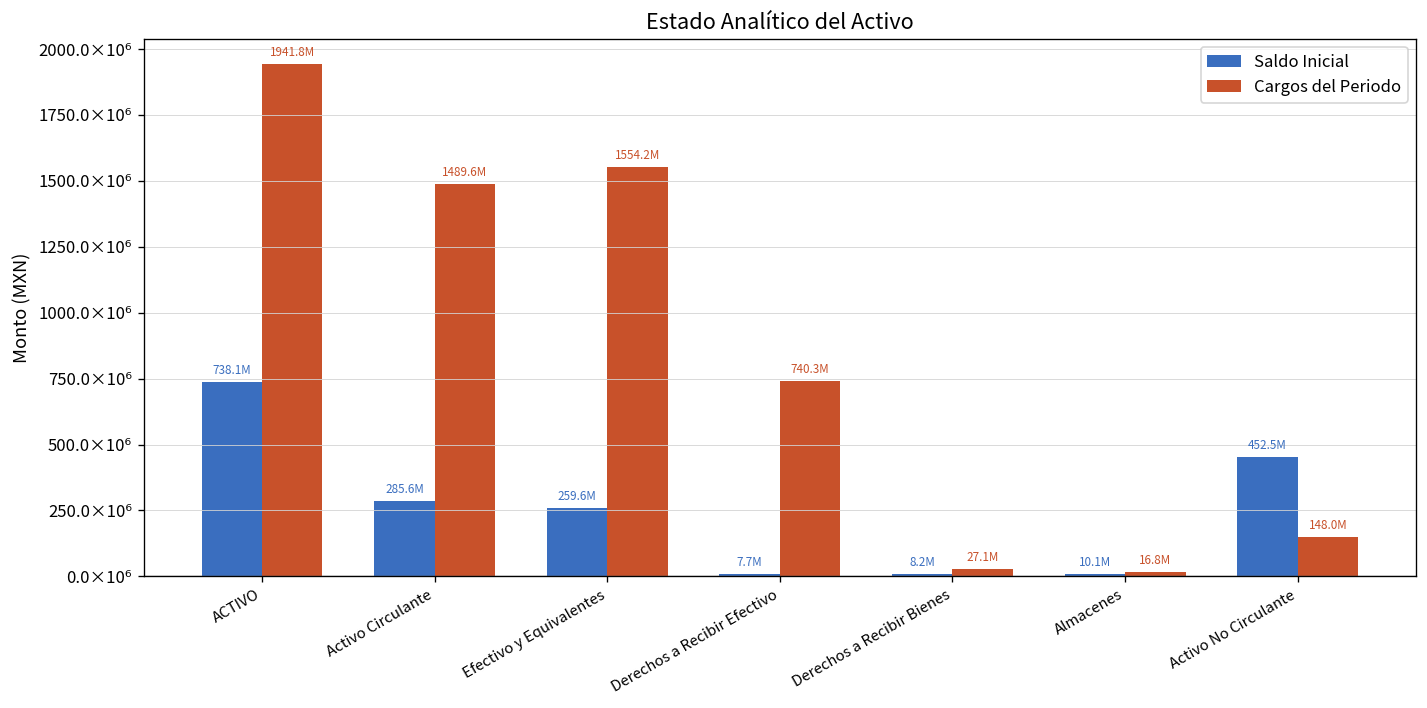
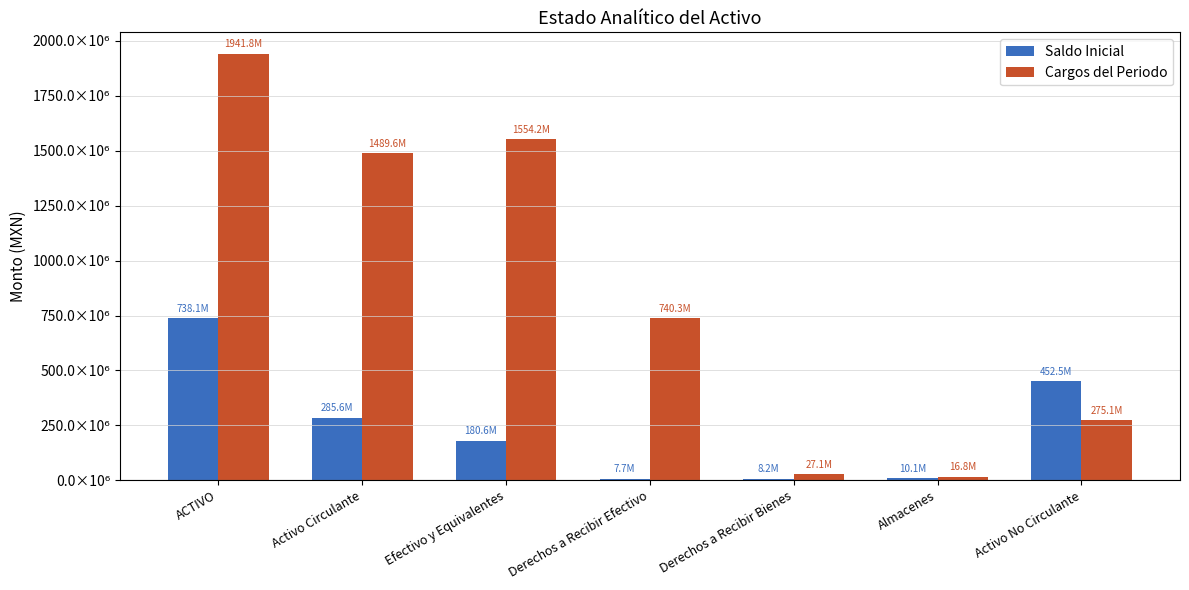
Saldo Inicial, Efectivo y Equivalentes: 259.6M -> 180.6M
Cargos del Periodo, Activo No Circulante: 148.0M -> 275.1M
